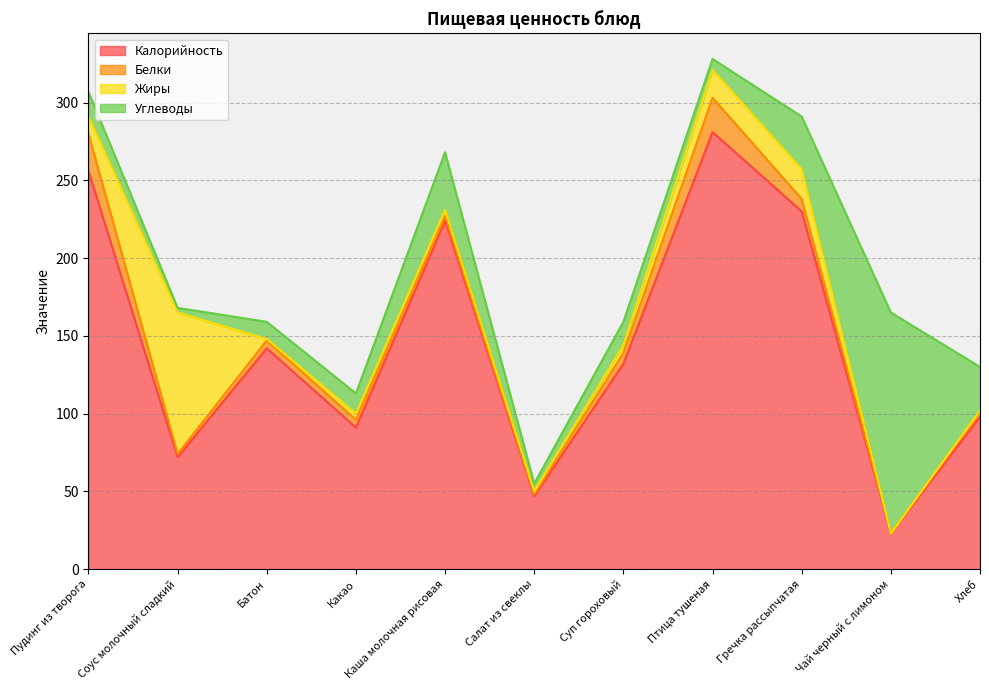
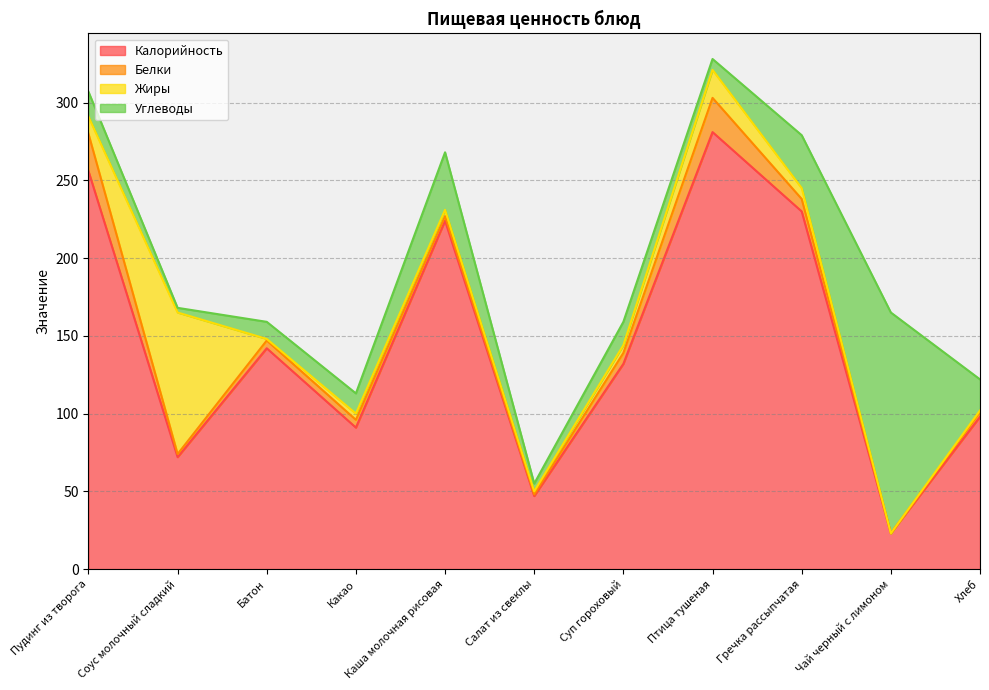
Жиры, Гречка рассыпчатая: 19 -> 7
Углеводы, Хлеб: 28 -> 20
